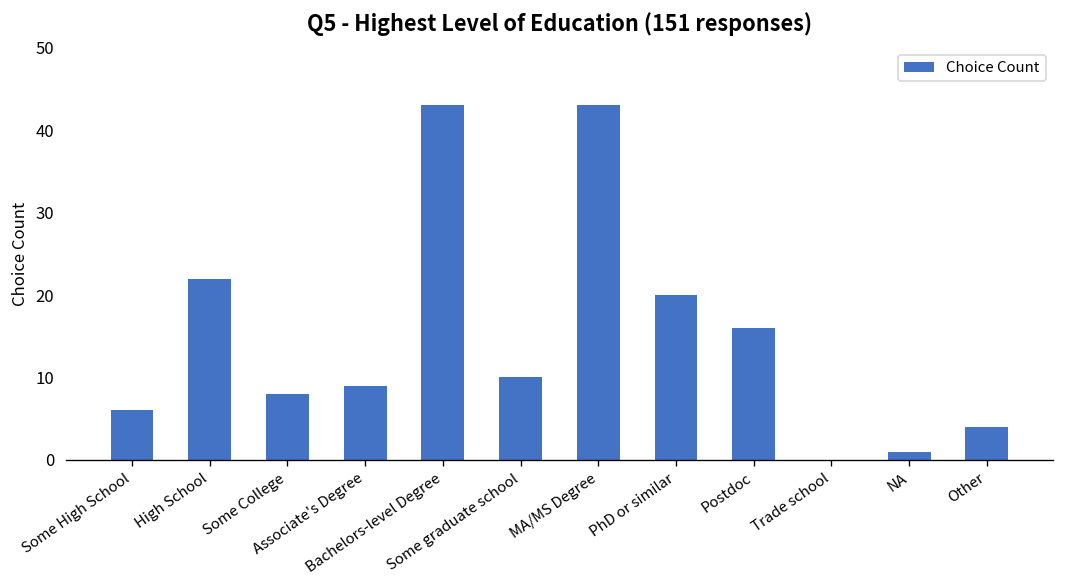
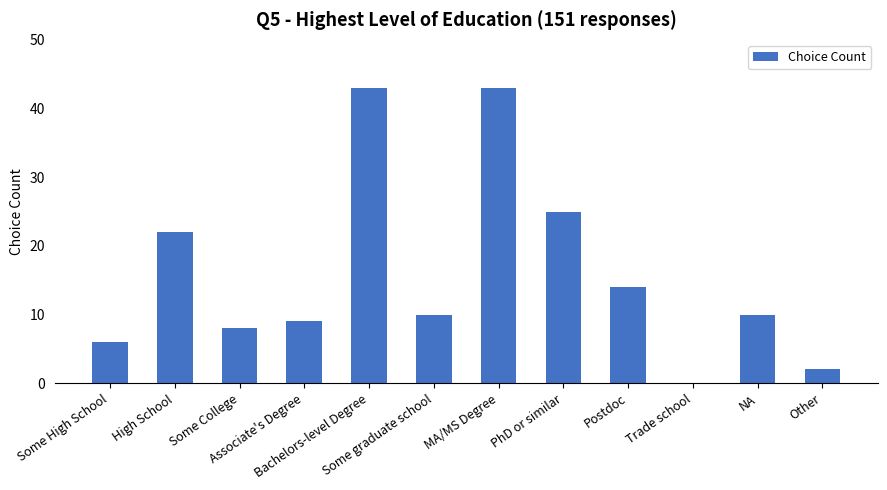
PhD or similar: 20 -> 25
Postdoc: 16 -> 14
NA: 1 -> 10
Other: 4 -> 2
